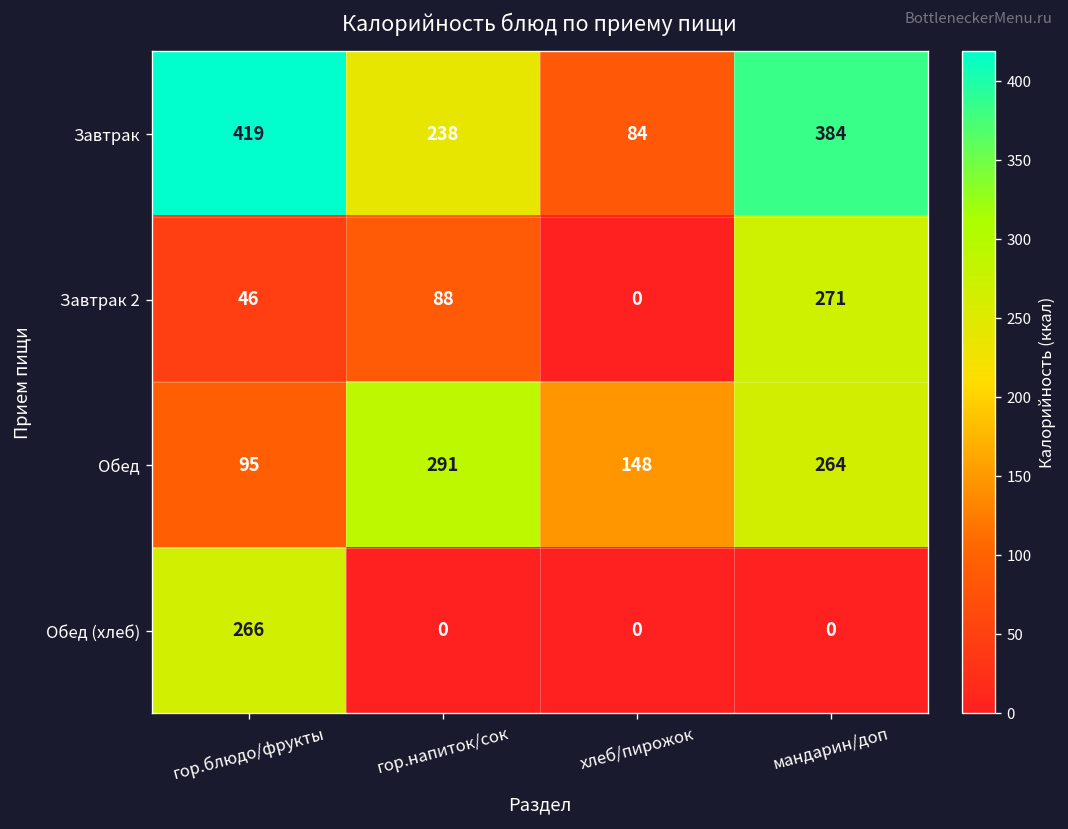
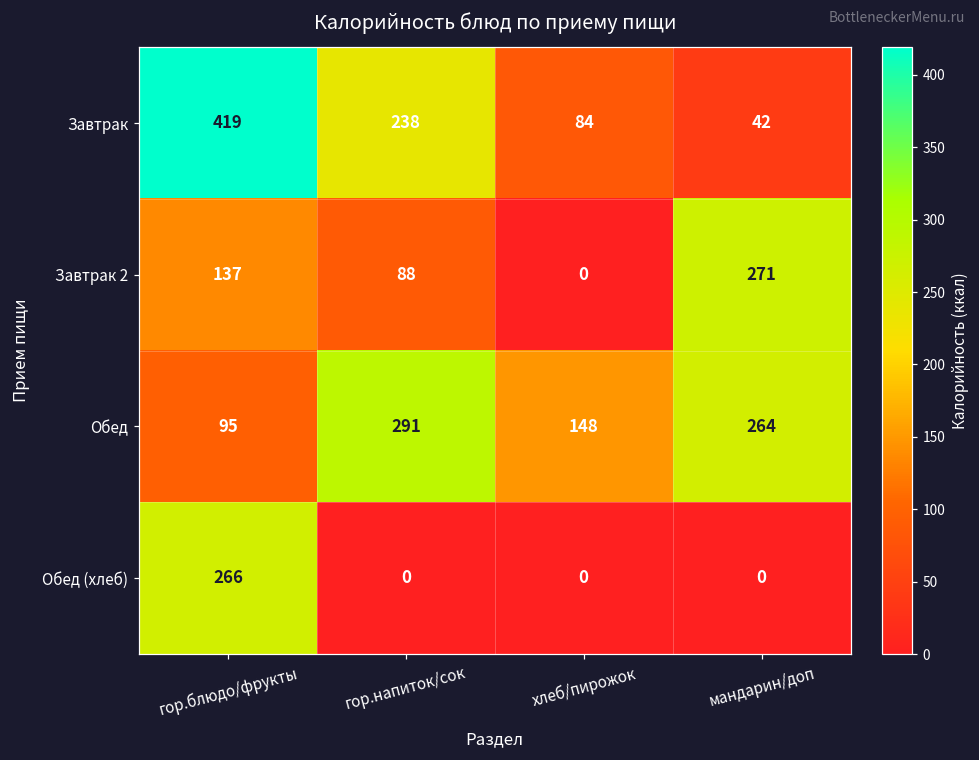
Завтрак, мандарин/доп: 384 -> 42
Завтрак 2, гор.блюдо/фрукты: 46 -> 137
